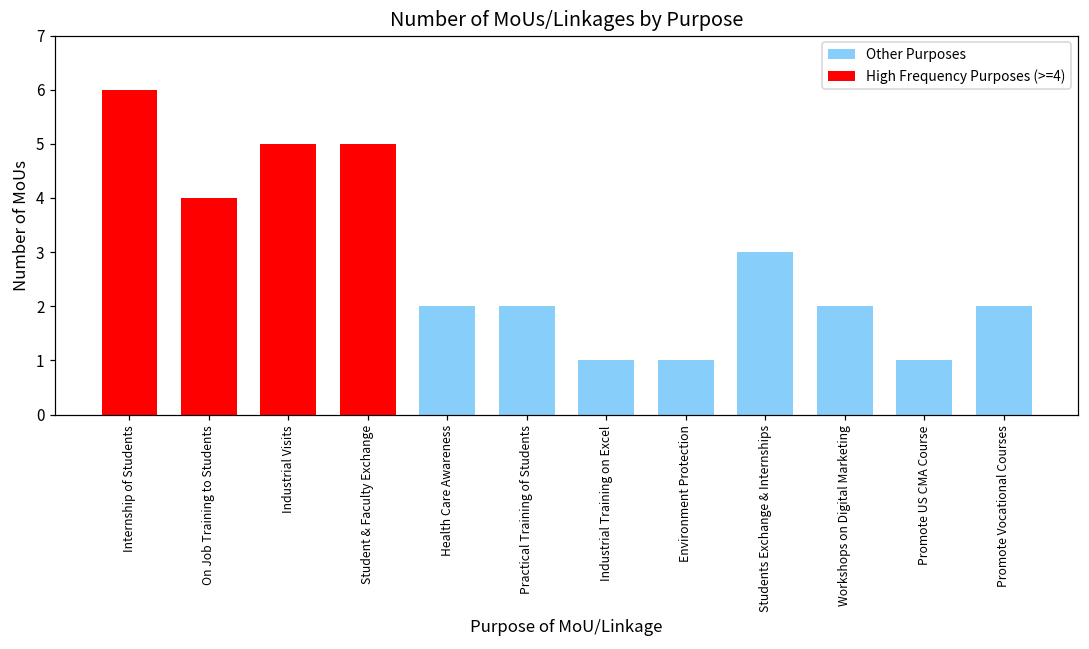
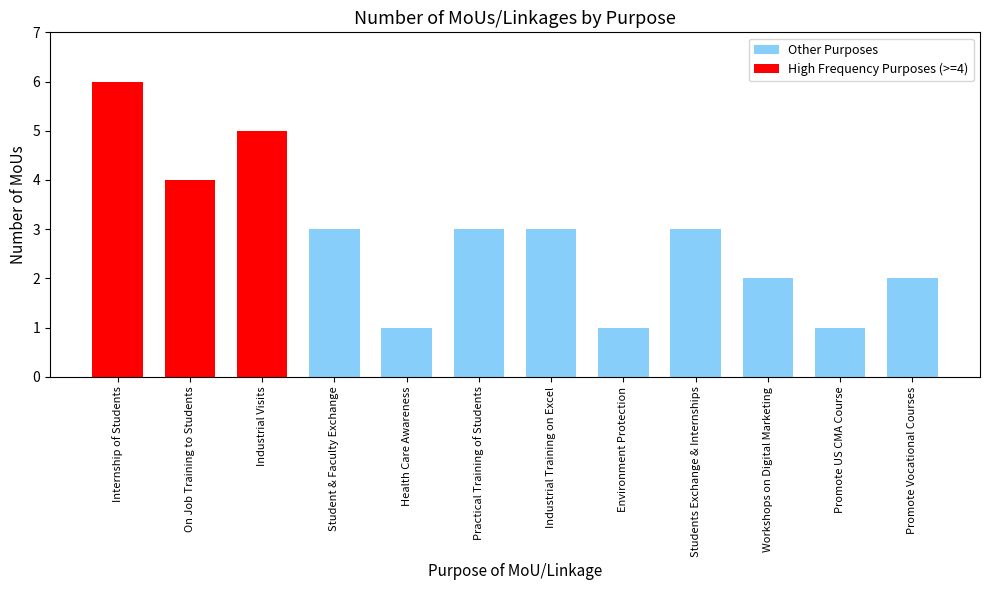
Student & Faculty Exchange: 5 -> 3
Health Care Awareness: 2 -> 1
Practical Training of Students: 2 -> 3
Industrial Training on Excel: 1 -> 3
